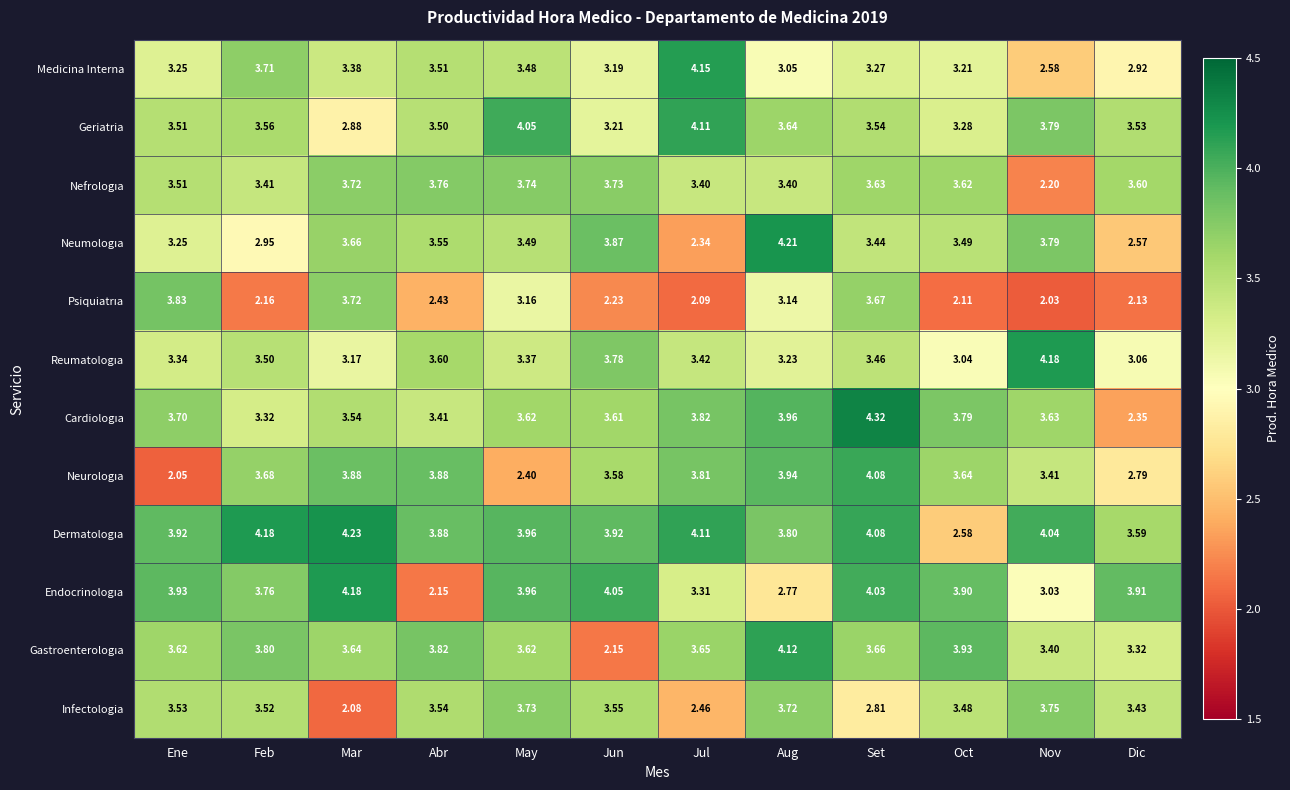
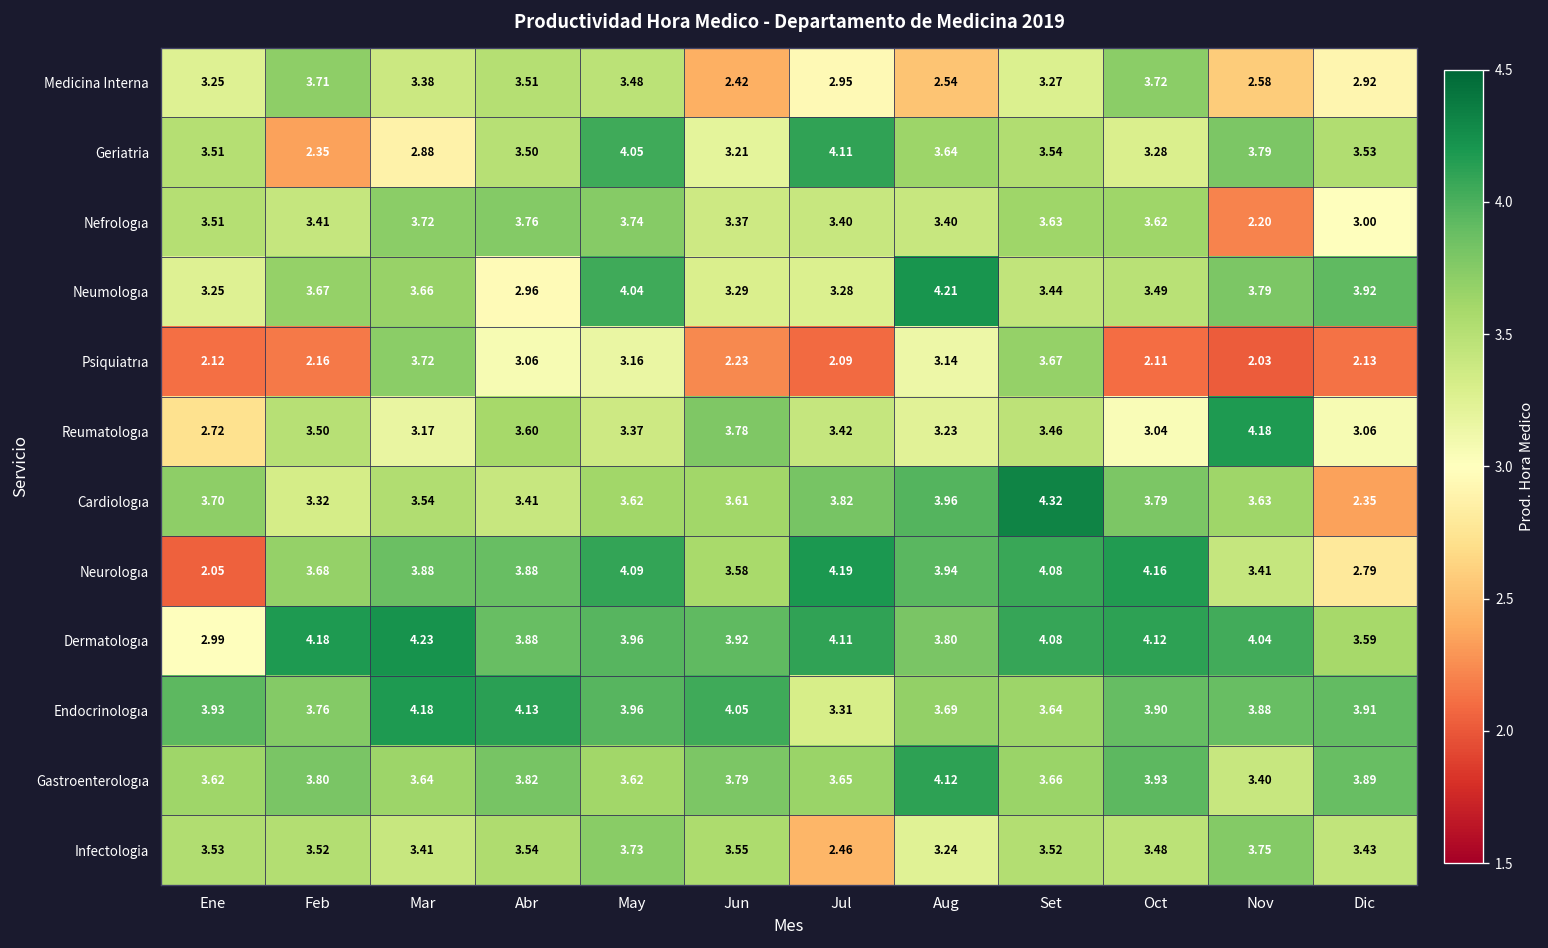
Medicina Interna, Jun: 3.19 -> 2.42
Medicina Interna, Jul: 4.15 -> 2.95
Medicina Interna, Aug: 3.05 -> 2.54
Medicina Interna, Oct: 3.21 -> 3.72
Geriatria, Feb: 3.56 -> 2.35
Nefrologıa, Jun: 3.73 -> 3.37
Nefrologıa, Dic: 3.60 -> 3.00
Neumologıa, Feb: 2.95 -> 3.67
Neumologıa, Abr: 3.55 -> 2.96
Neumologıa, May: 3.49 -> 4.04
Neumologıa, Jun: 3.87 -> 3.29
Neumologıa, Jul: 2.34 -> 3.28
Neumologıa, Dic: 2.57 -> 3.92
Psiquiatrıa, Ene: 3.83 -> 2.12
Psiquiatrıa, Abr: 2.43 -> 3.06
Reumatologıa, Ene: 3.34 -> 2.72
Neurologıa, May: 2.40 -> 4.09
Neurologıa, Jul: 3.81 -> 4.19
Neurologıa, Oct: 3.64 -> 4.16
Dermatologıa, Ene: 3.92 -> 2.99
Dermatologıa, Oct: 2.58 -> 4.12
Endocrinologıa, Abr: 2.15 -> 4.13
Endocrinologıa, Aug: 2.77 -> 3.69
Endocrinologıa, Set: 4.03 -> 3.64
Endocrinologıa, Nov: 3.03 -> 3.88
Gastroenterologıa, Jun: 2.15 -> 3.79
Gastroenterologıa, Dic: 3.32 -> 3.89
Infectologia, Mar: 2.08 -> 3.41
Infectologia, Aug: 3.72 -> 3.24
Infectologia, Set: 2.81 -> 3.52
